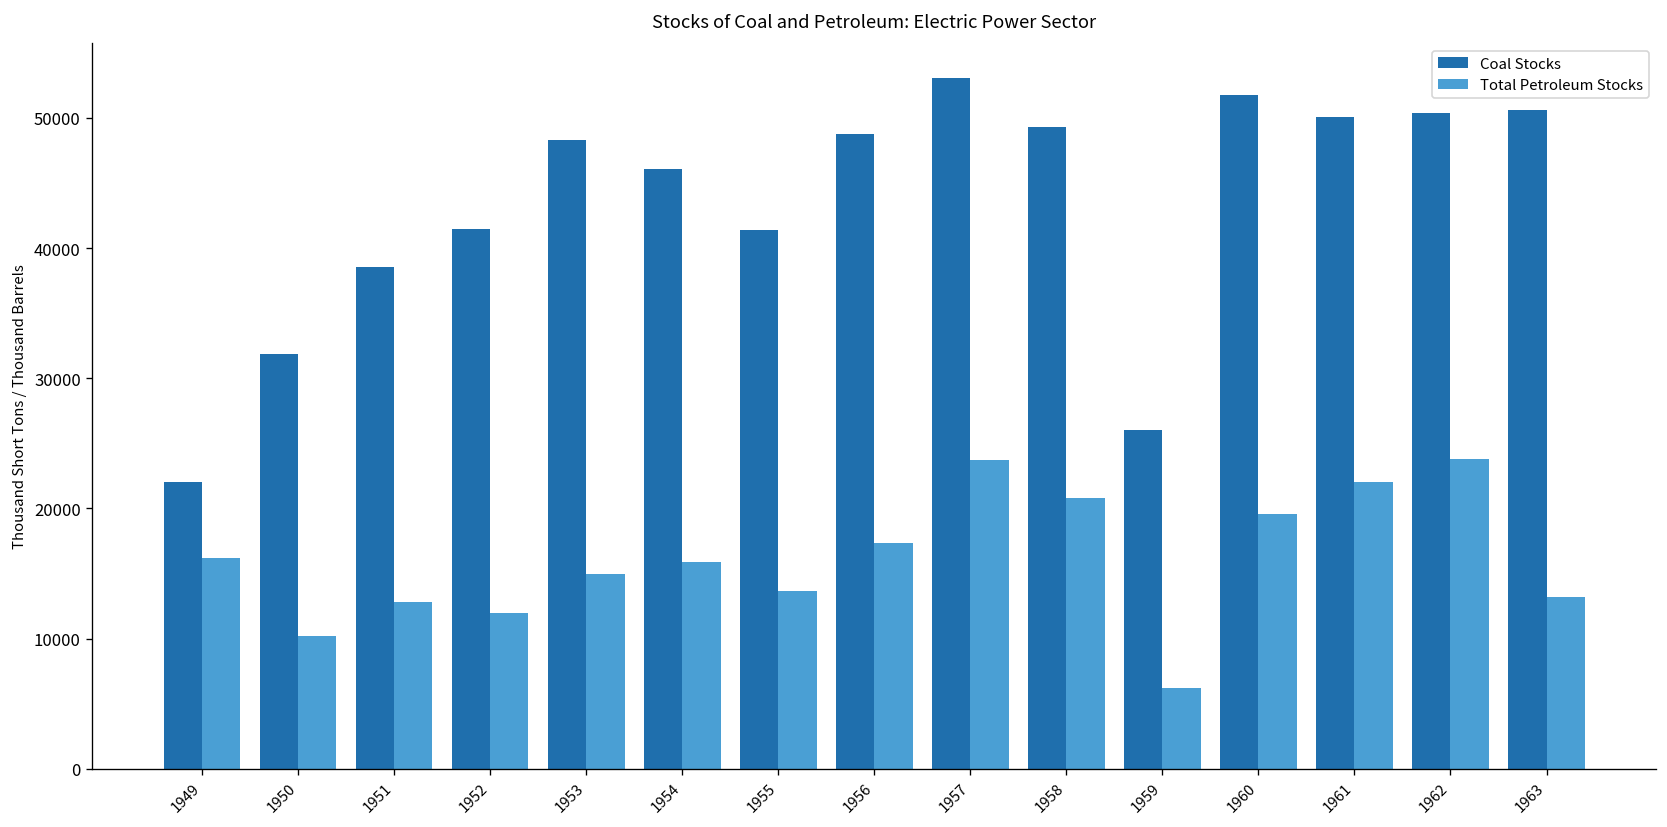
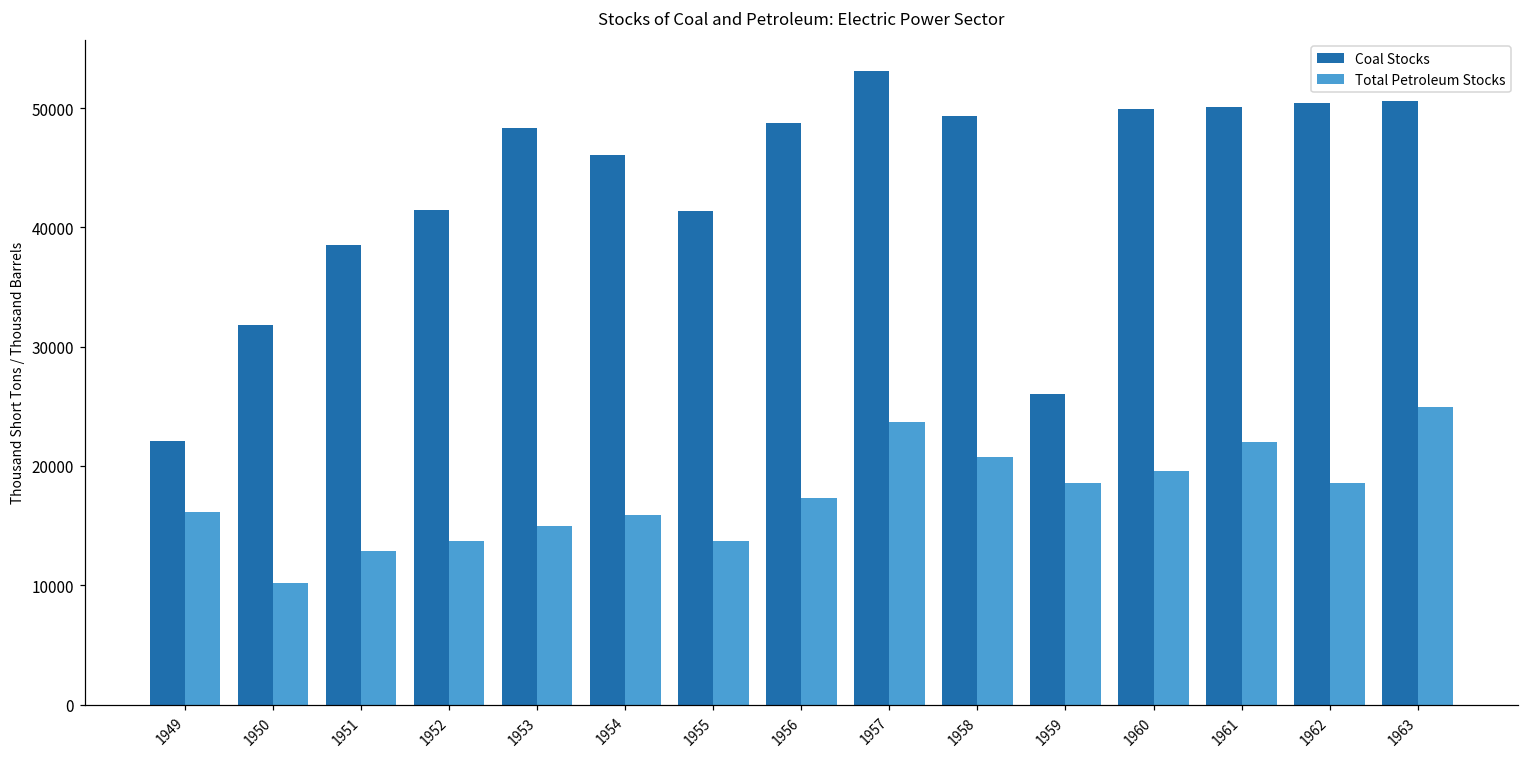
Total Petroleum Stocks, 1952: 12000 -> 13700
Total Petroleum Stocks, 1959: 6200 -> 18500
Coal Stocks, 1960: 51700 -> 49900
Total Petroleum Stocks, 1962: 23800 -> 18500
Total Petroleum Stocks, 1963: 13200 -> 24900
